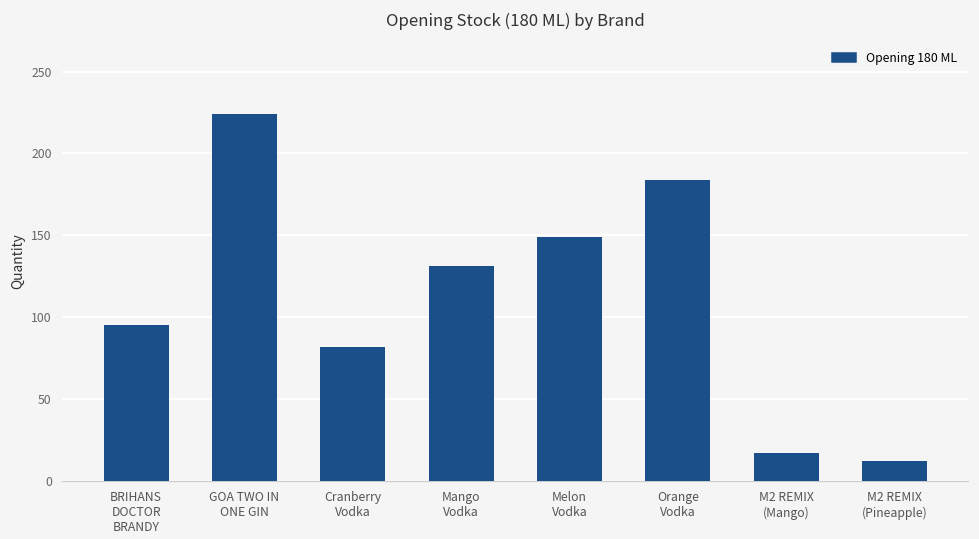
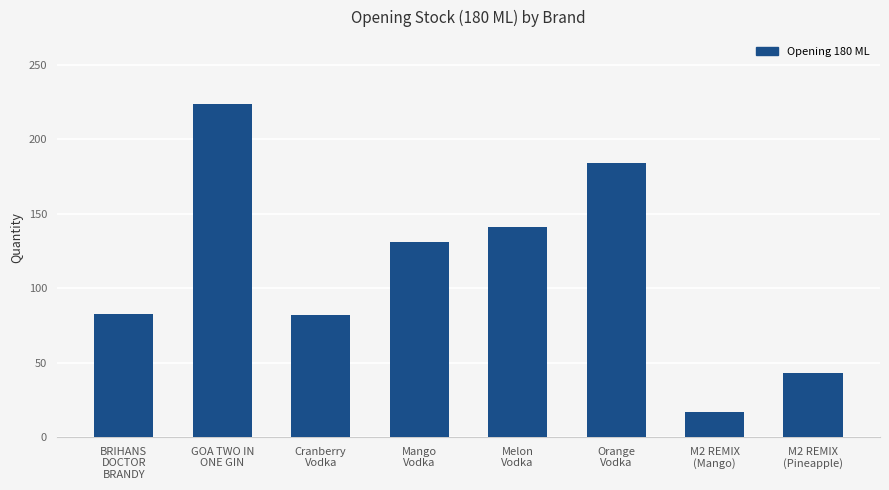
BRIHANS DOCTOR BRANDY: 95 -> 83
Melon Vodka: 149 -> 141
M2 REMIX (Pineapple): 12 -> 43
